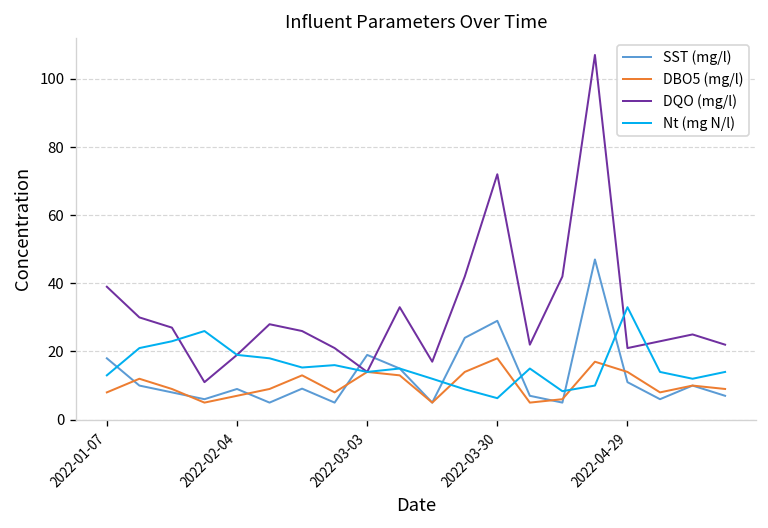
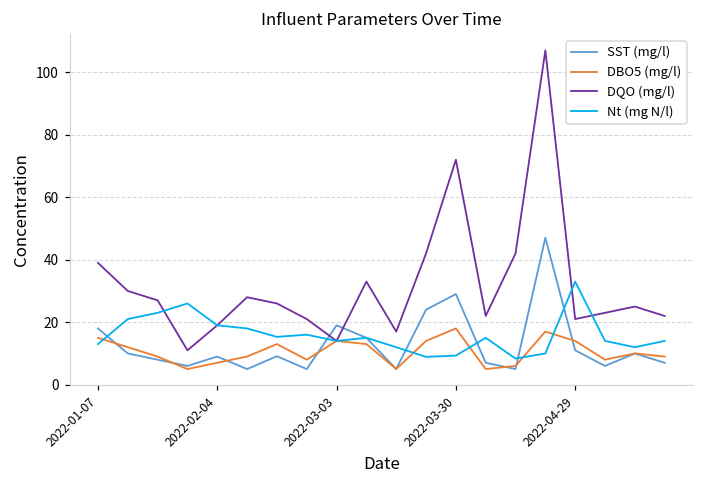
DBO5 (mg/l), 2022-01-07: 8 -> 15
Nt (mg N/l), 2022-03-30: 6 -> 9
